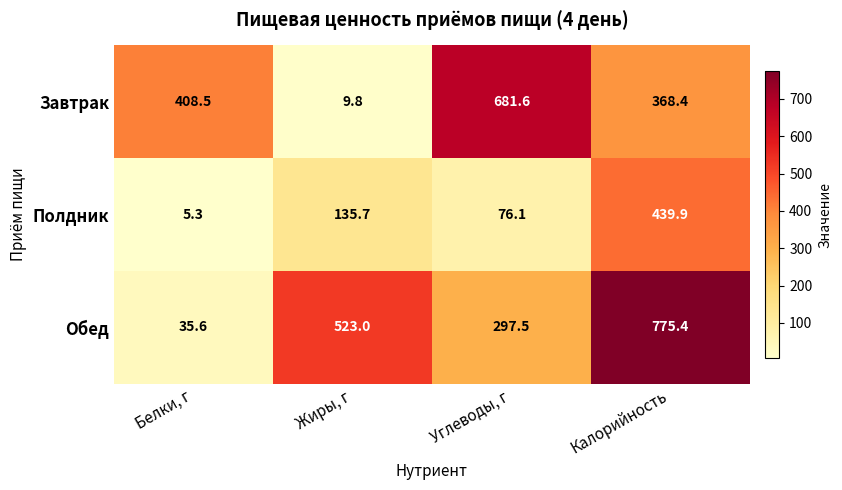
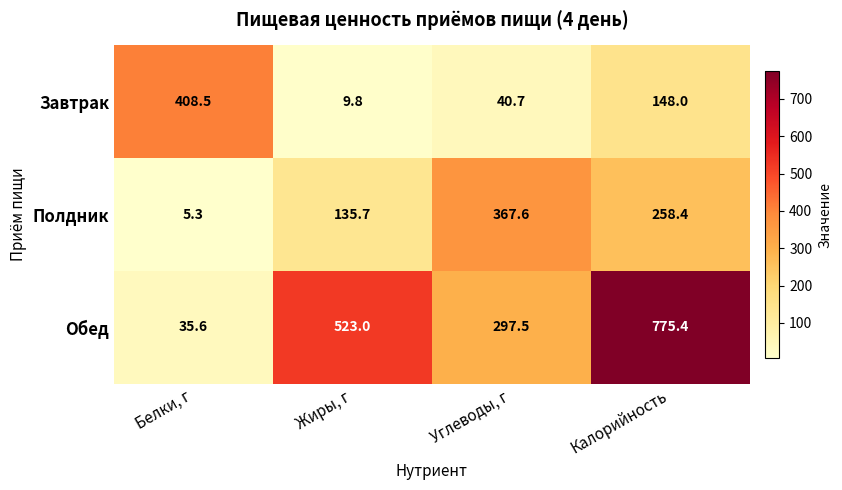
Завтрак, Углеводы, г: 681.6 -> 40.7
Завтрак, Калорийность: 368.4 -> 148.0
Полдник, Углеводы, г: 76.1 -> 367.6
Полдник, Калорийность: 439.9 -> 258.4
